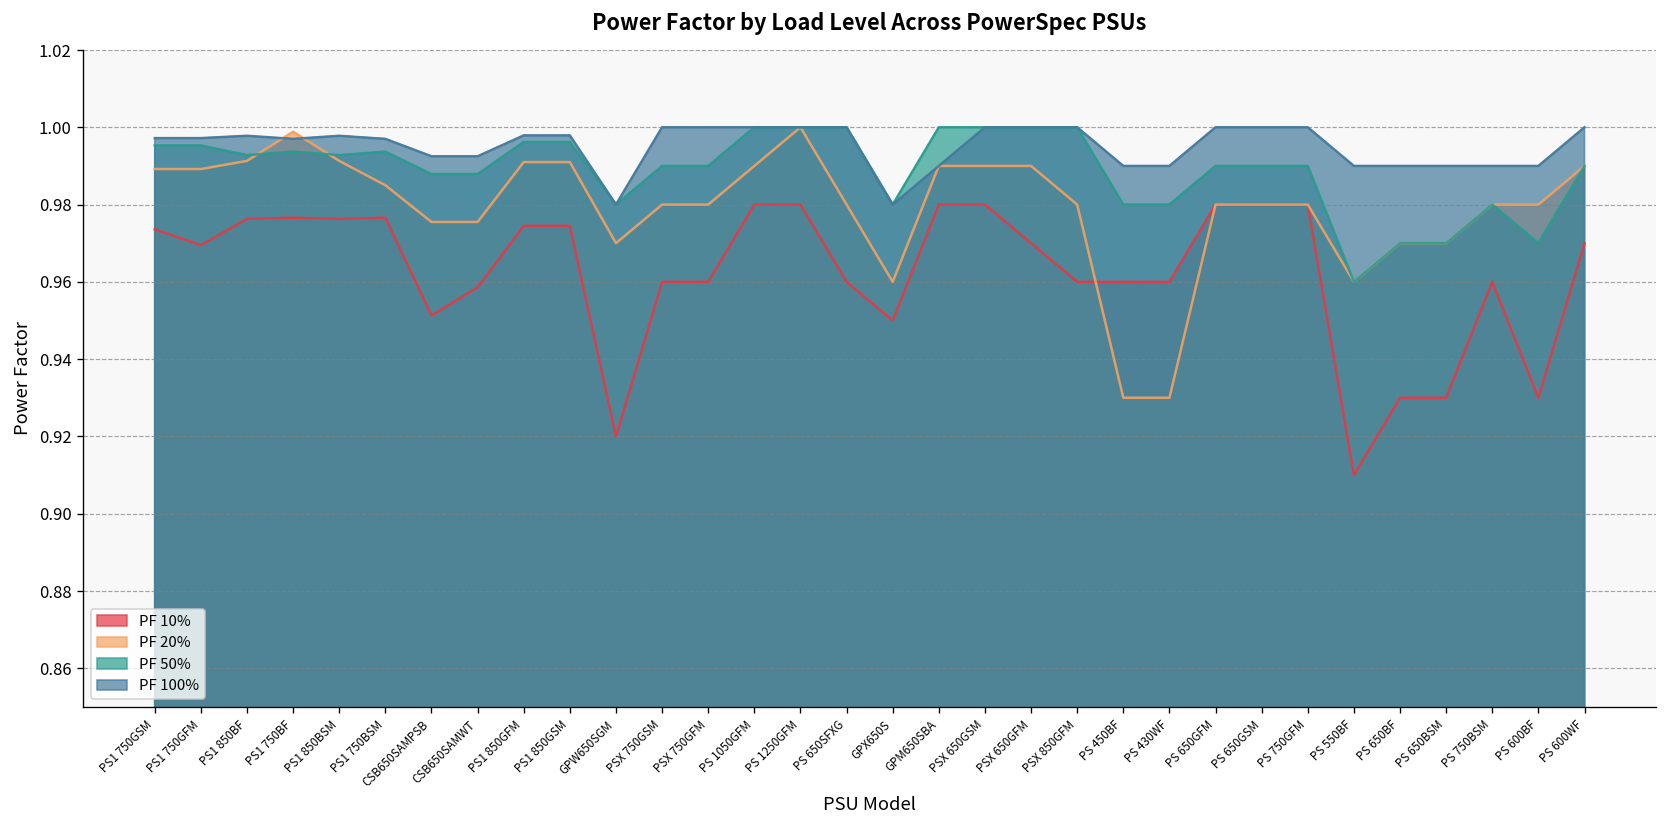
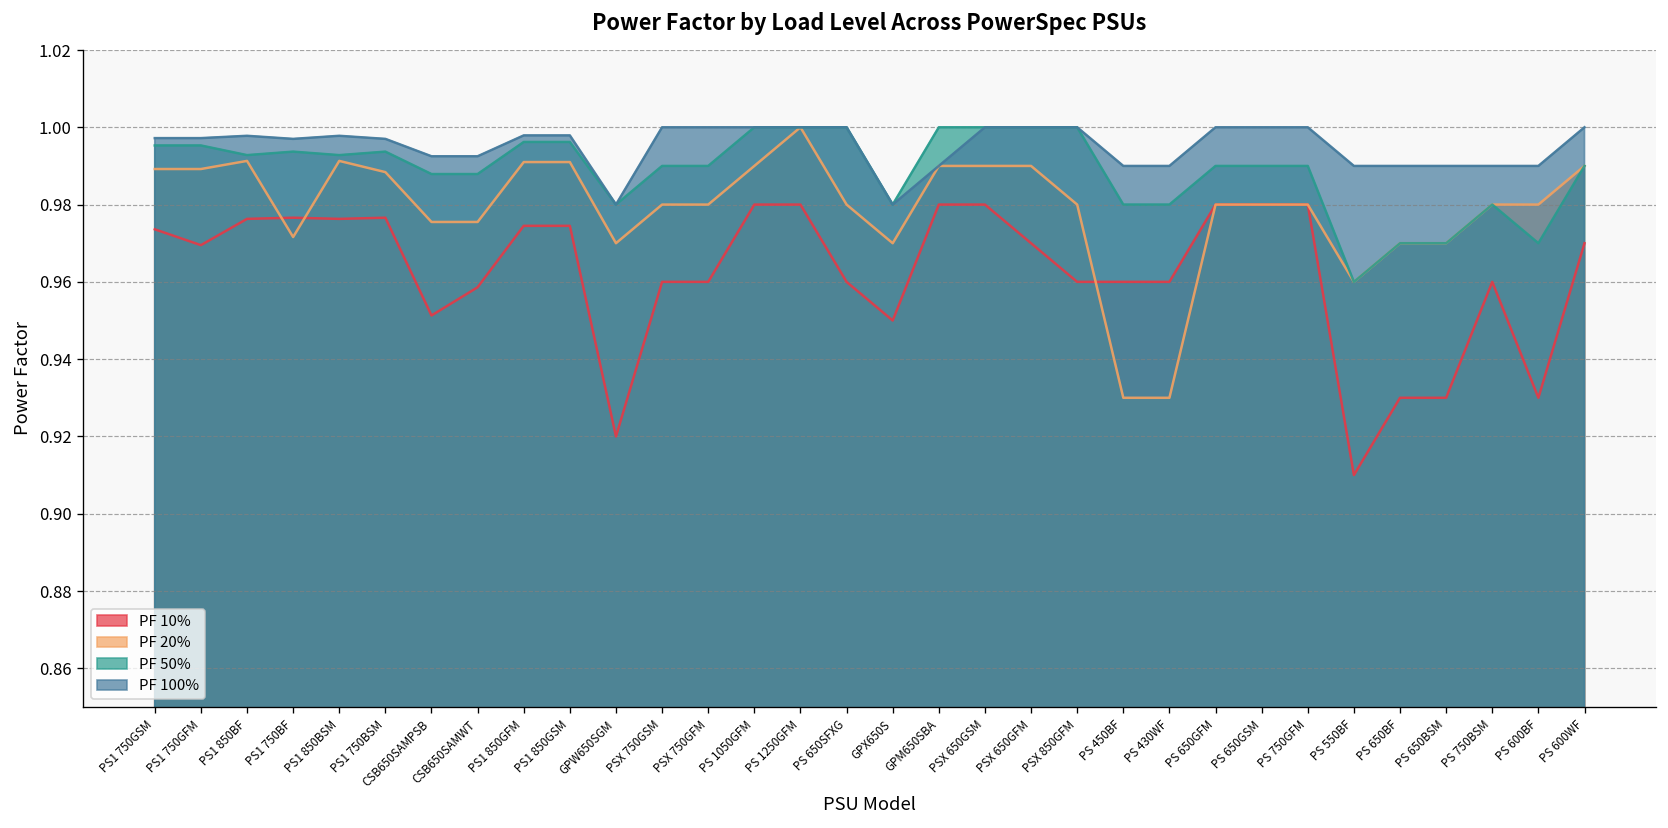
PF 20%, PS1 750BF: 0.999 -> 0.972
PF 20%, PS1 750BSM: 0.985 -> 0.988
PF 20%, GPX650S: 0.96 -> 0.97
